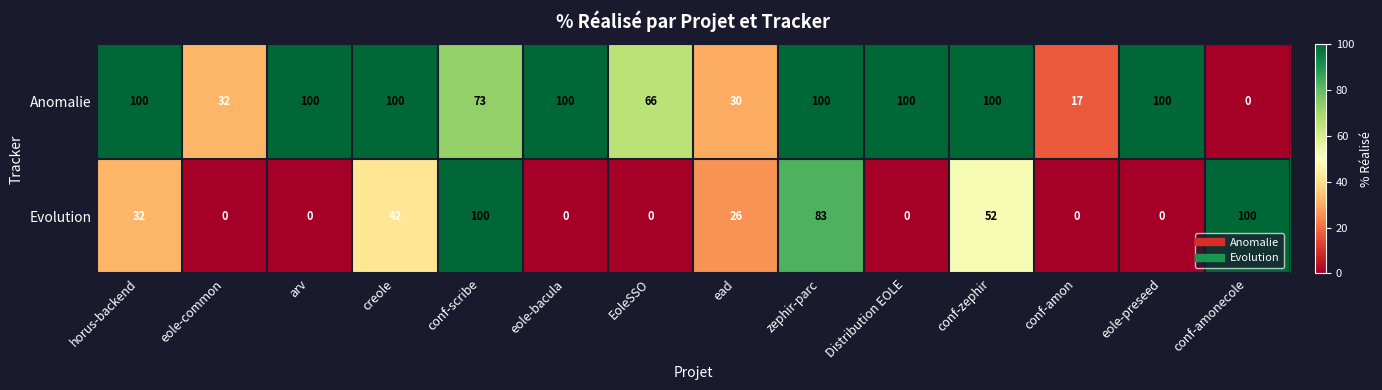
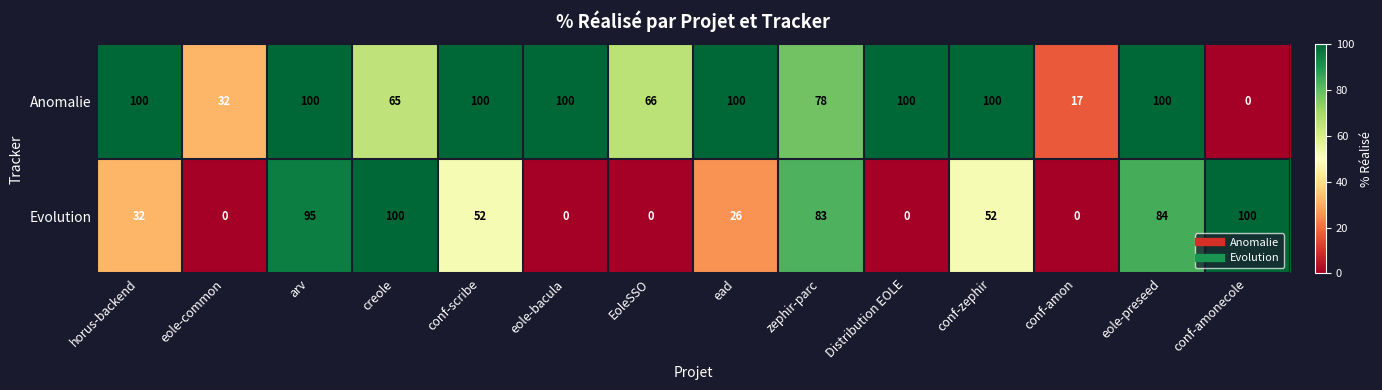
Anomalie, creole: 100 -> 65
Anomalie, conf-scribe: 73 -> 100
Anomalie, ead: 30 -> 100
Anomalie, zephir-parc: 100 -> 78
Evolution, arv: 0 -> 95
Evolution, creole: 42 -> 100
Evolution, conf-scribe: 100 -> 52
Evolution, eole-preseed: 0 -> 84
